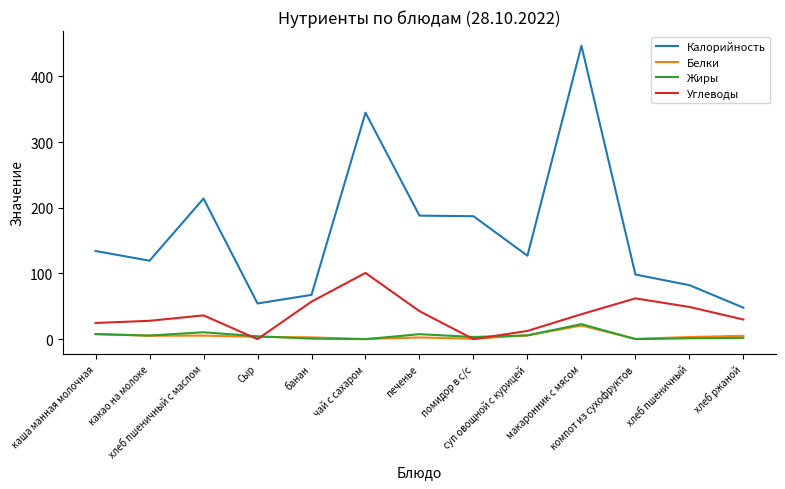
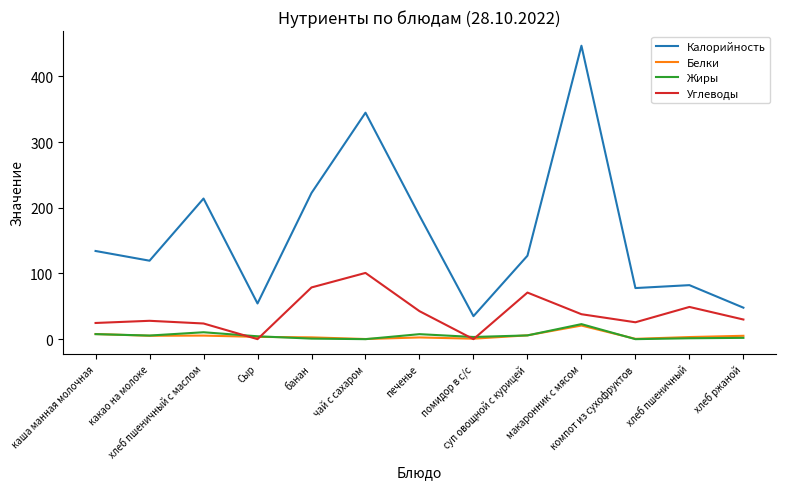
Углеводы, хлеб пшеничный с маслом: 40 -> 20
Калорийность, банан: 70 -> 220
Углеводы, банан: 60 -> 80
Калорийность, помидор в с/с: 190 -> 40
Углеводы, суп овощной с курицей: 10 -> 70
Калорийность, компот из сухофруктов: 100 -> 80
Углеводы, компот из сухофруктов: 60 -> 30
